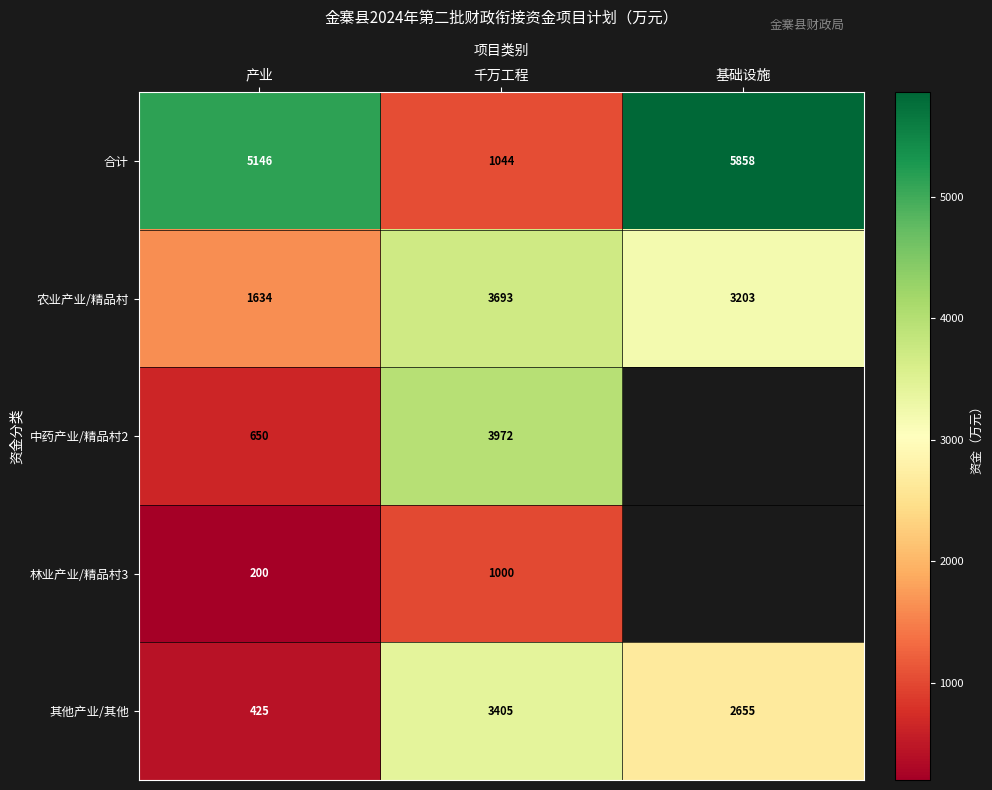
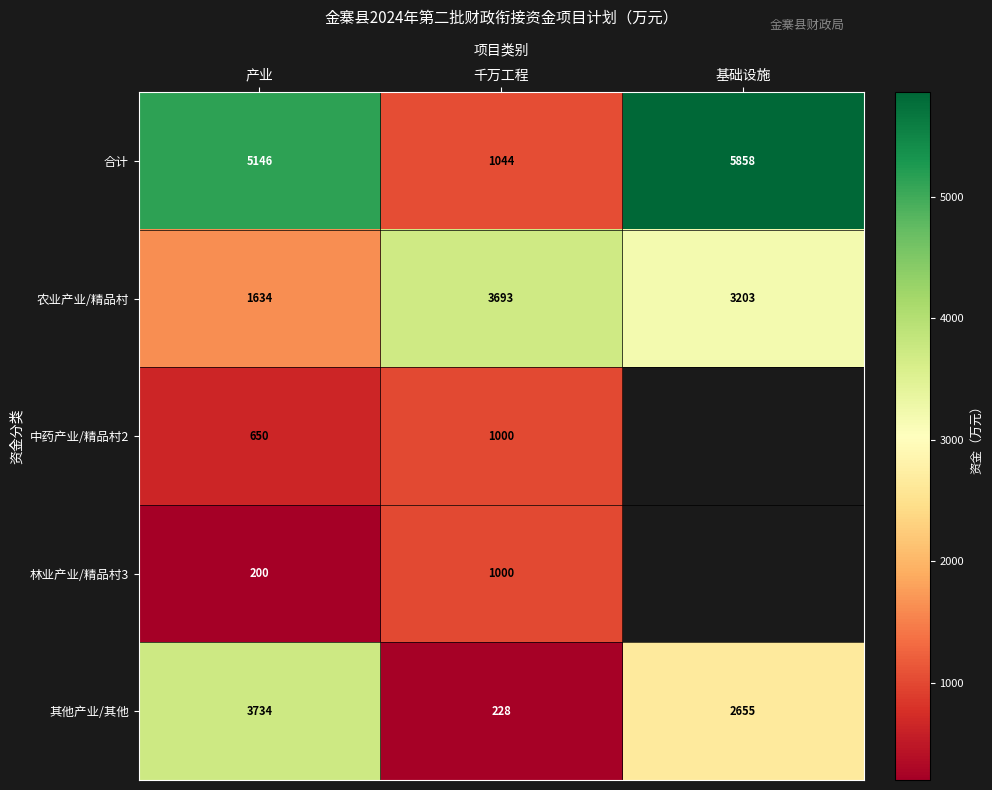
中药产业/精品村2, 千万工程: 3972 -> 1000
其他产业/其他, 产业: 425 -> 3734
其他产业/其他, 千万工程: 3405 -> 228
